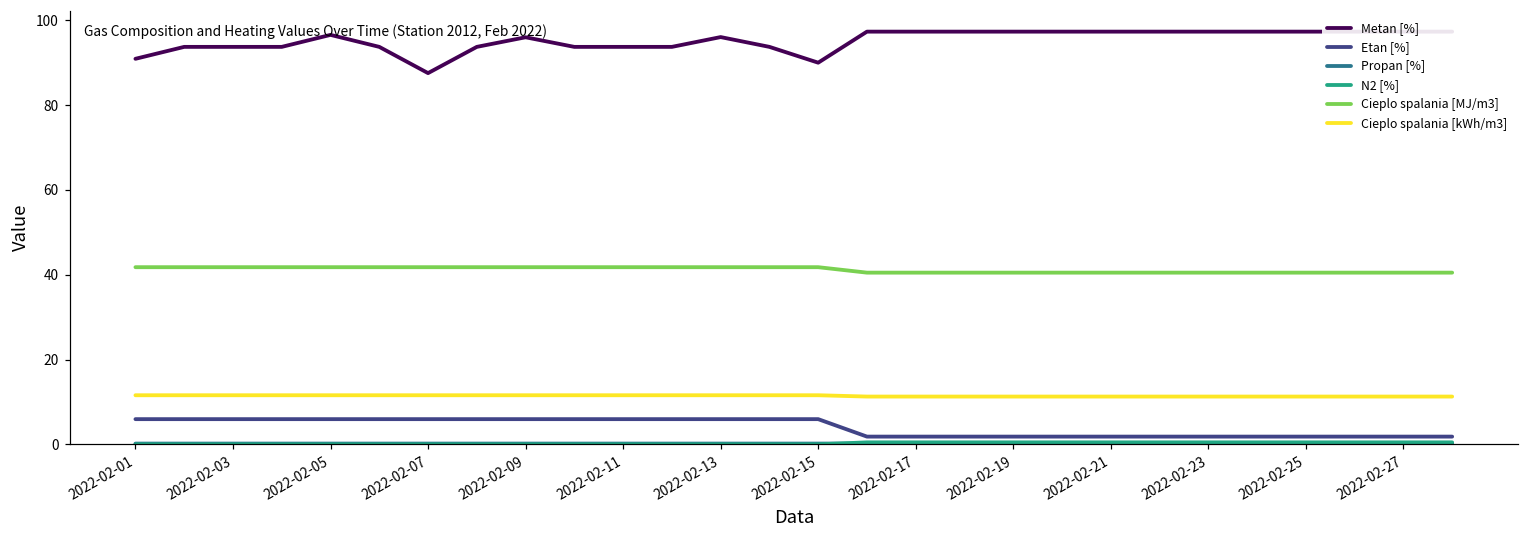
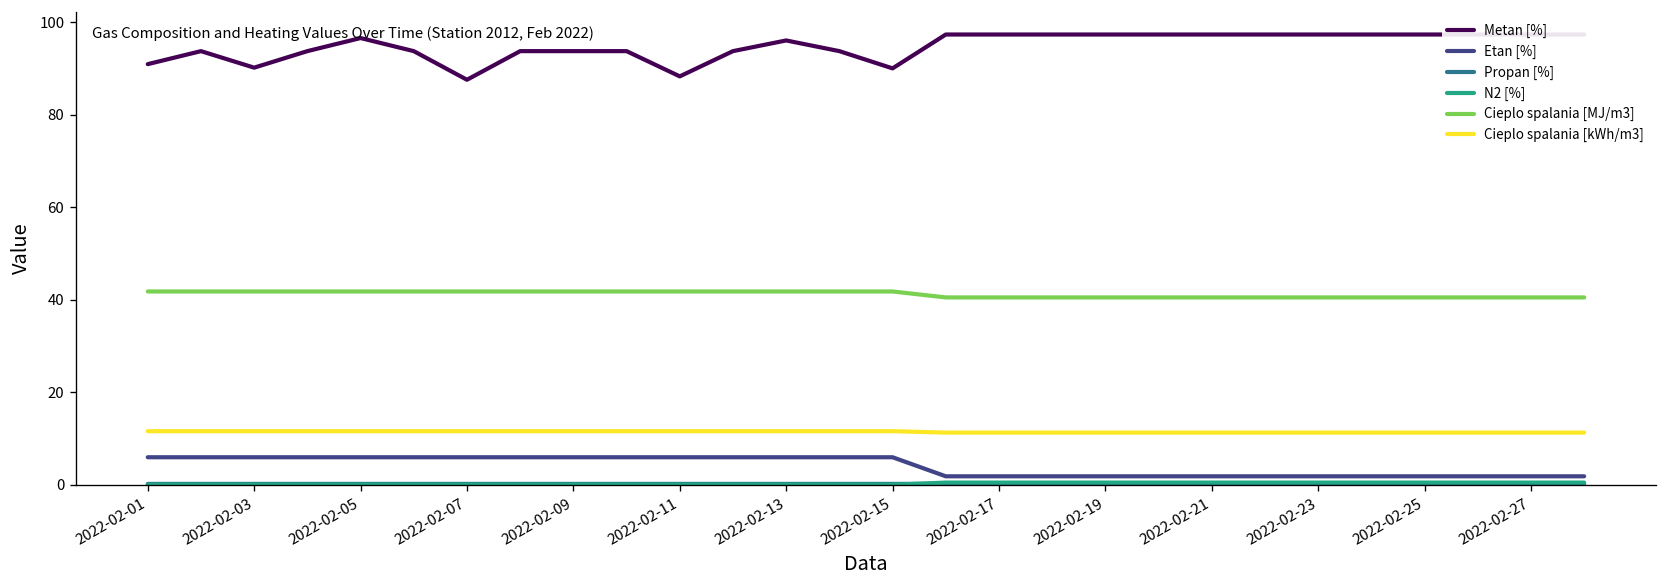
Metan [%], 2022-02-03: 94 -> 90
Metan [%], 2022-02-09: 96 -> 94
Metan [%], 2022-02-11: 94 -> 88
